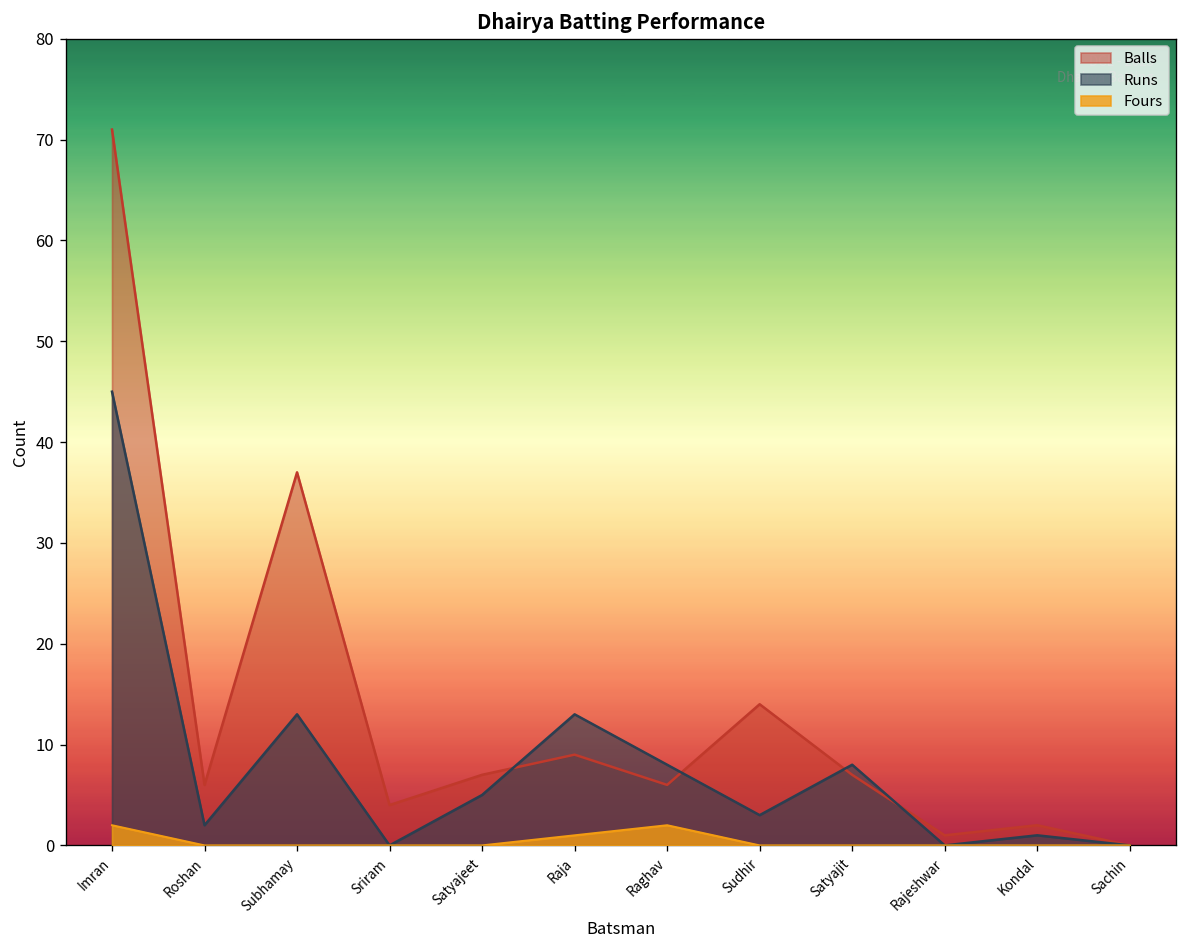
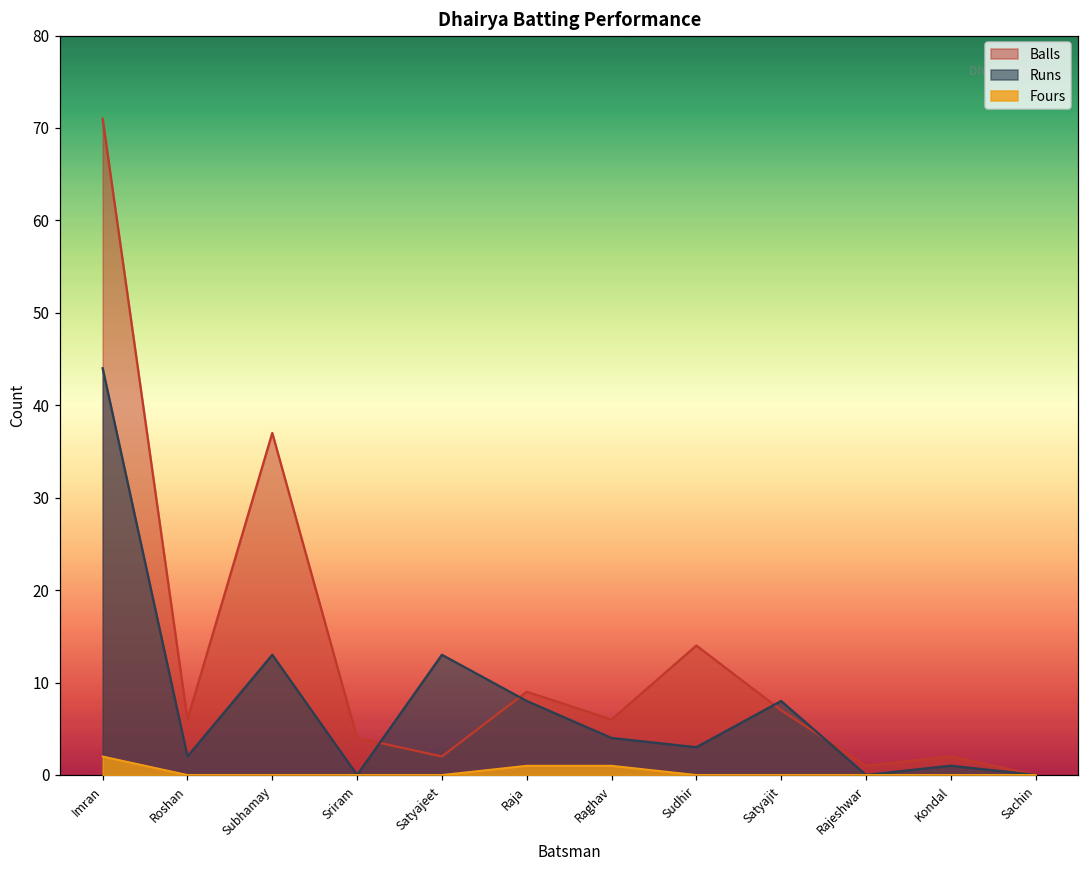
Runs, Imran: 45 -> 44
Balls, Satyajeet: 7 -> 2
Runs, Satyajeet: 5 -> 13
Runs, Raja: 13 -> 8
Runs, Raghav: 8 -> 4
Fours, Raghav: 2 -> 1
